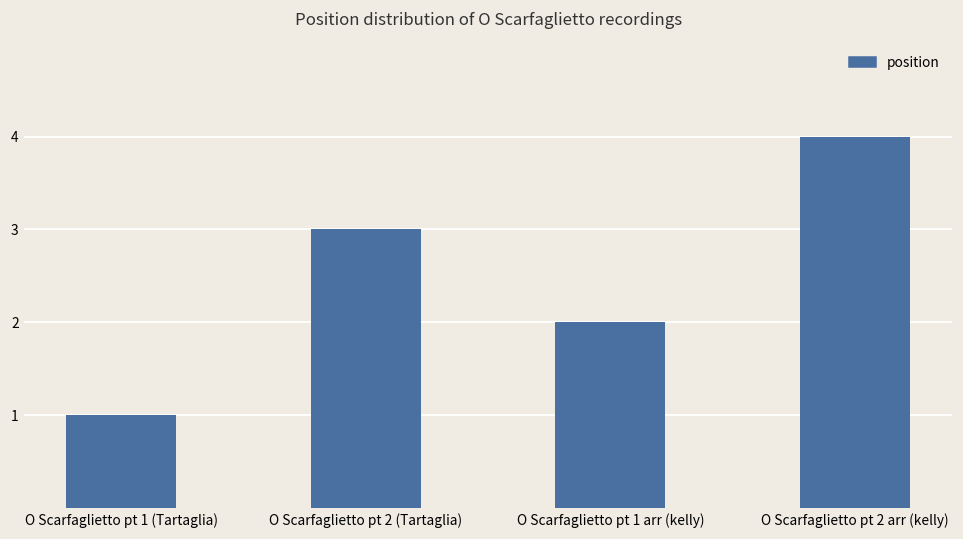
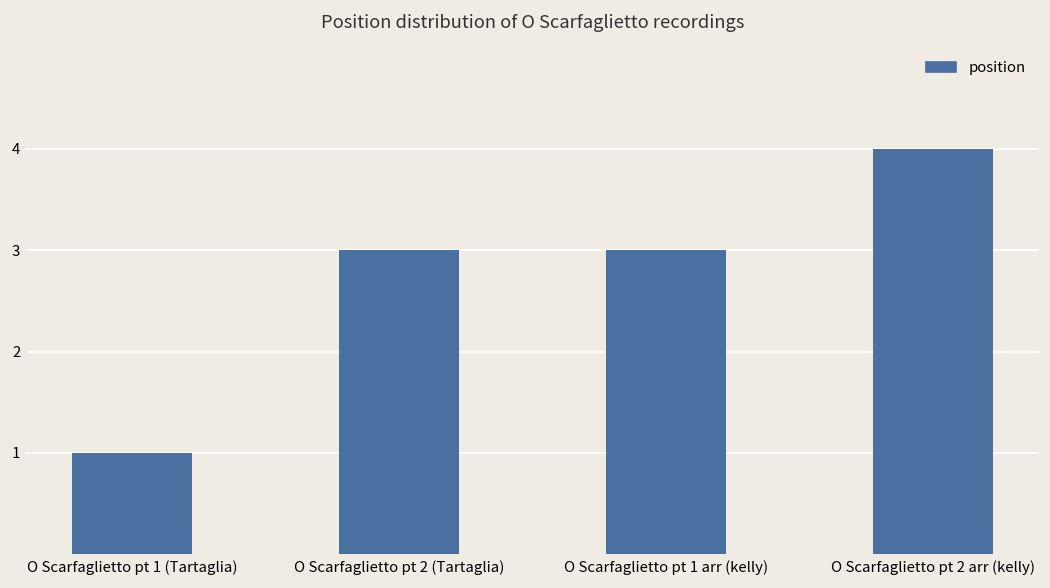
O Scarfaglietto pt 1 arr (kelly): 2 -> 3
